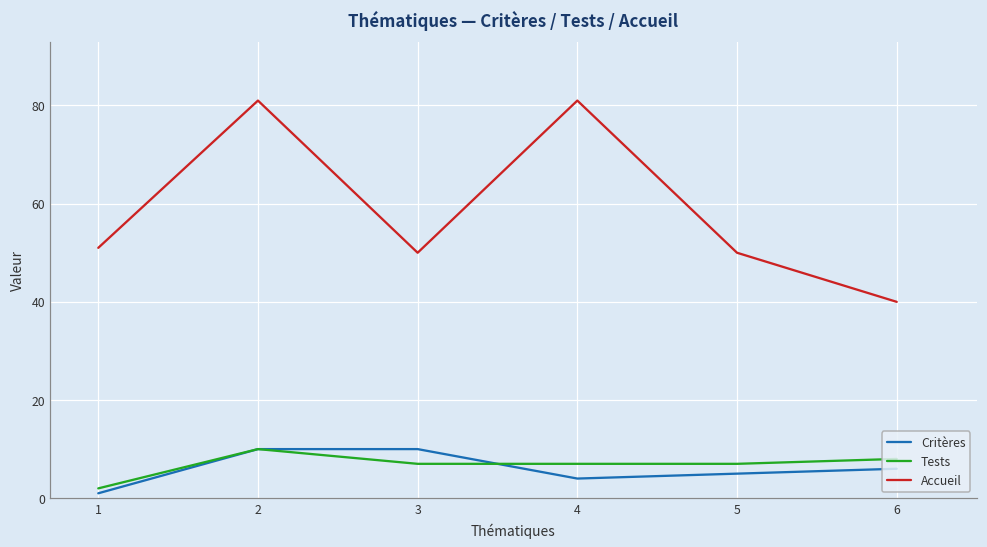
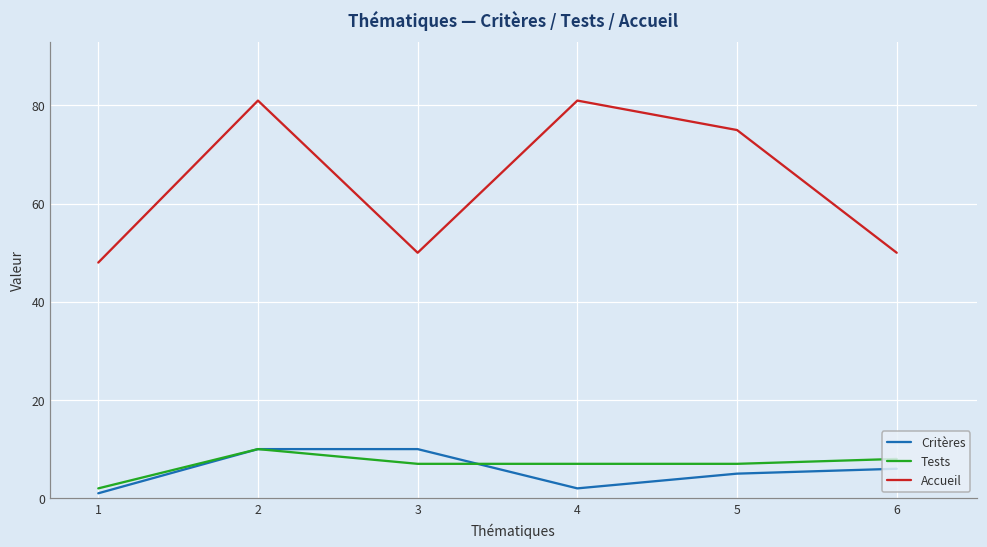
Accueil, 1: 51 -> 48
Critères, 4: 4 -> 2
Accueil, 5: 50 -> 75
Accueil, 6: 40 -> 50
